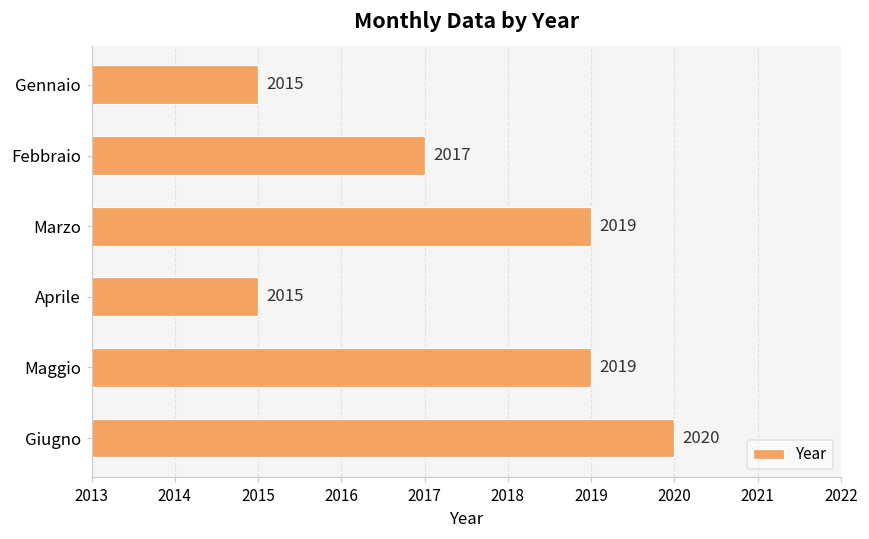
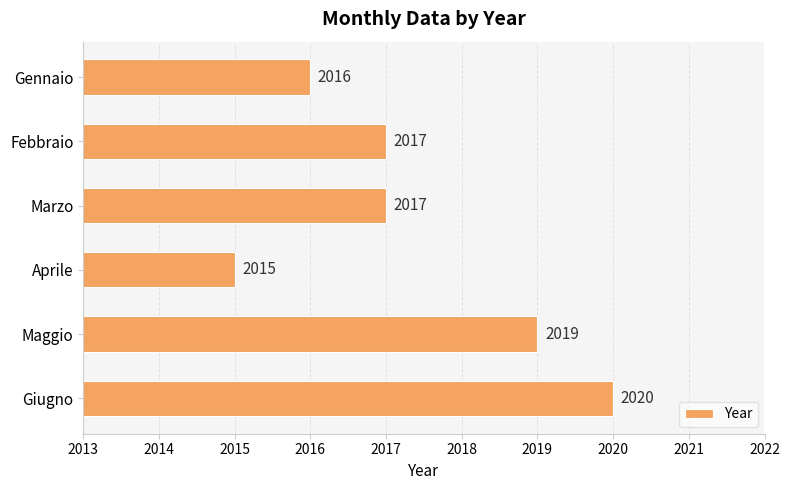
Gennaio: 2015 -> 2016
Marzo: 2019 -> 2017
